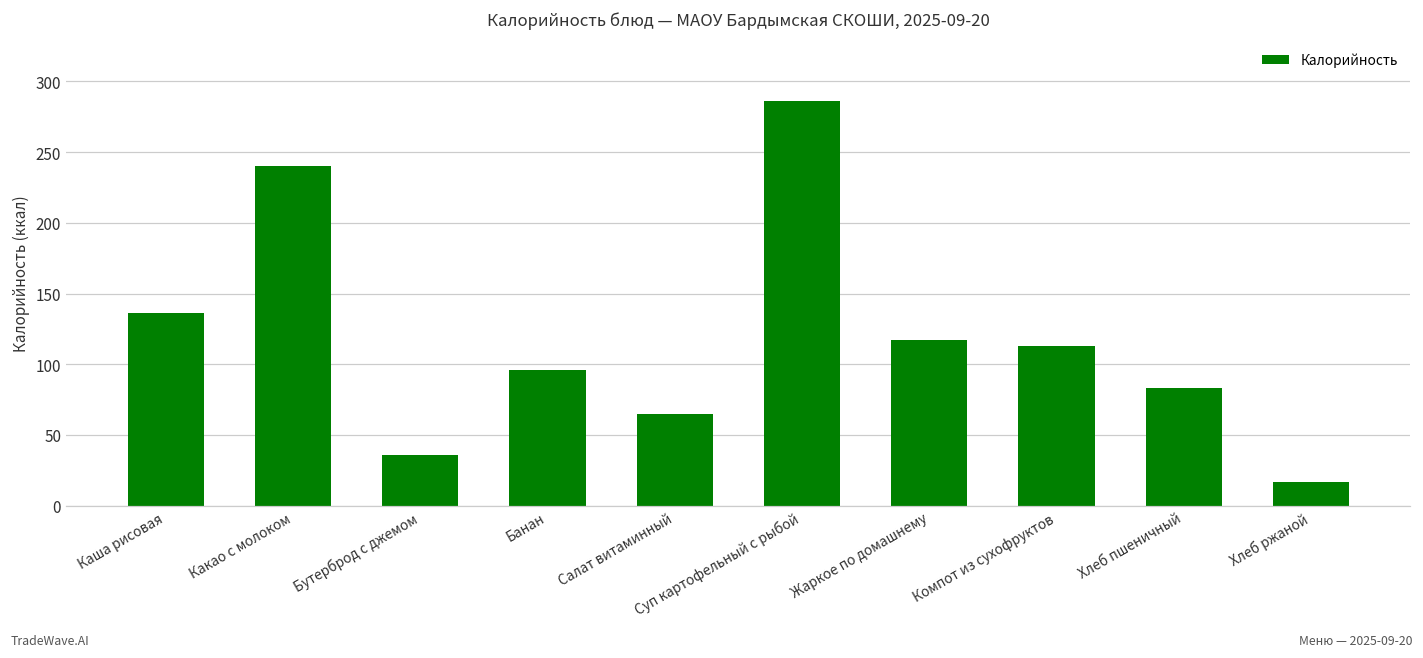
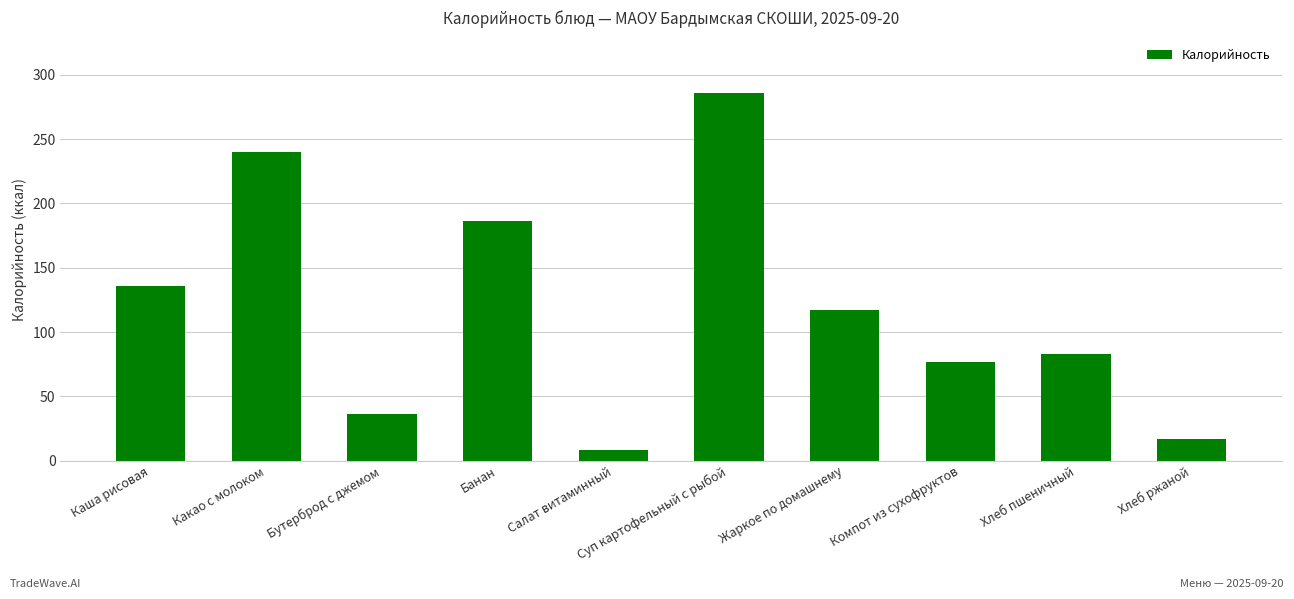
Банан: 96 -> 186
Салат витаминный: 65 -> 8
Компот из сухофруктов: 113 -> 77
